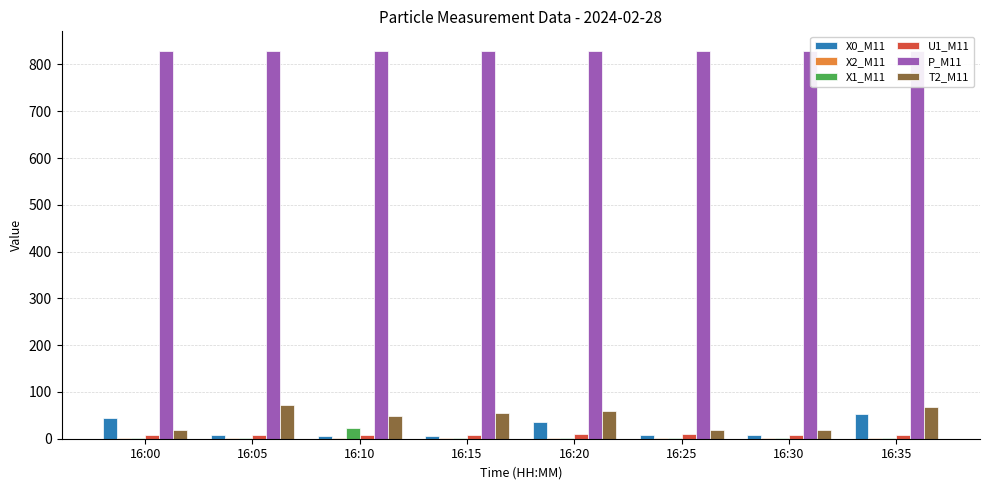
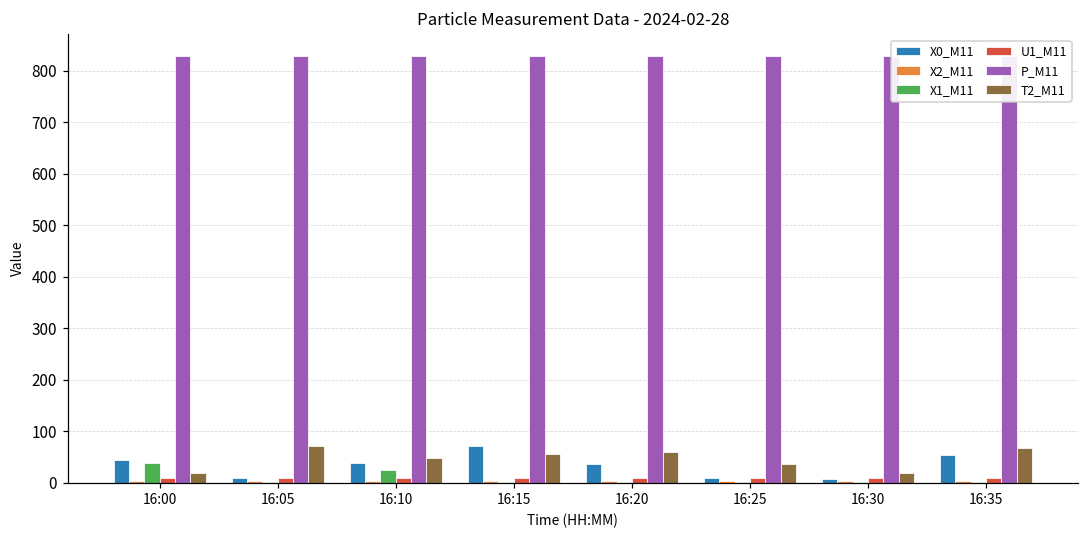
X1_M11, 16:00: 0 -> 40
X0_M11, 16:10: 10 -> 40
X0_M11, 16:15: 10 -> 70
T2_M11, 16:25: 20 -> 40
